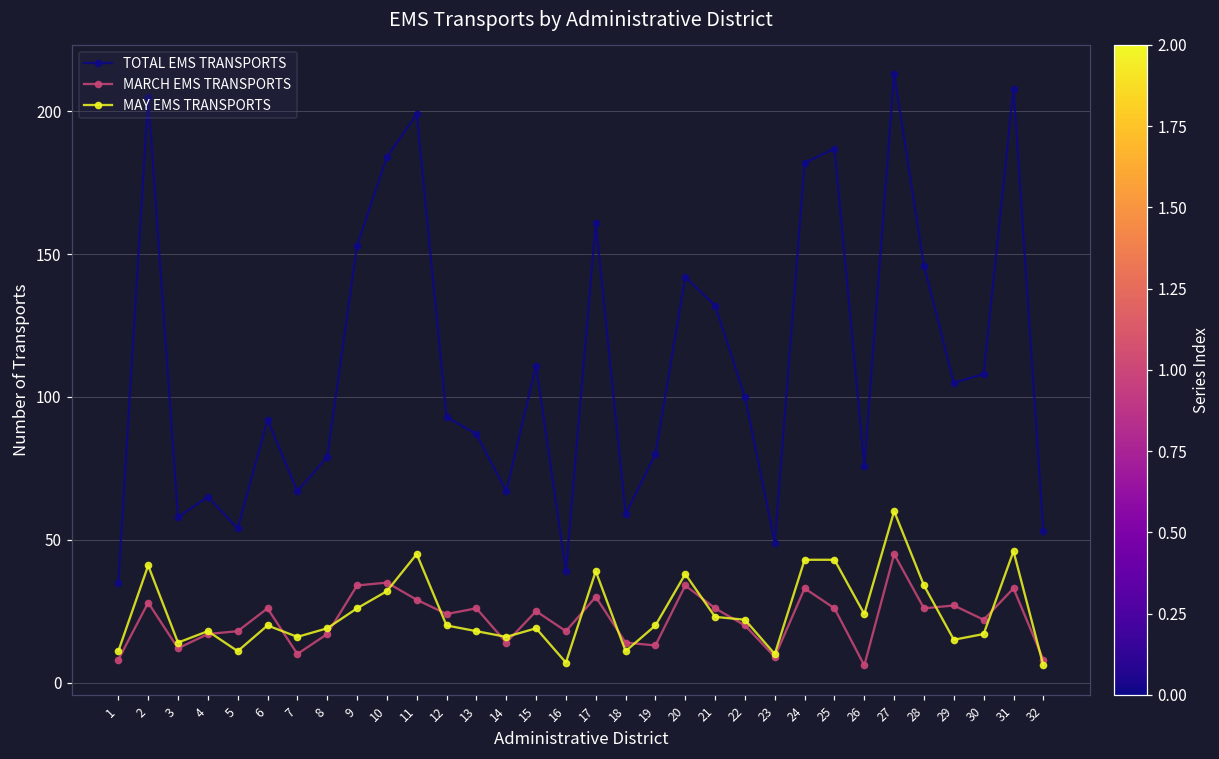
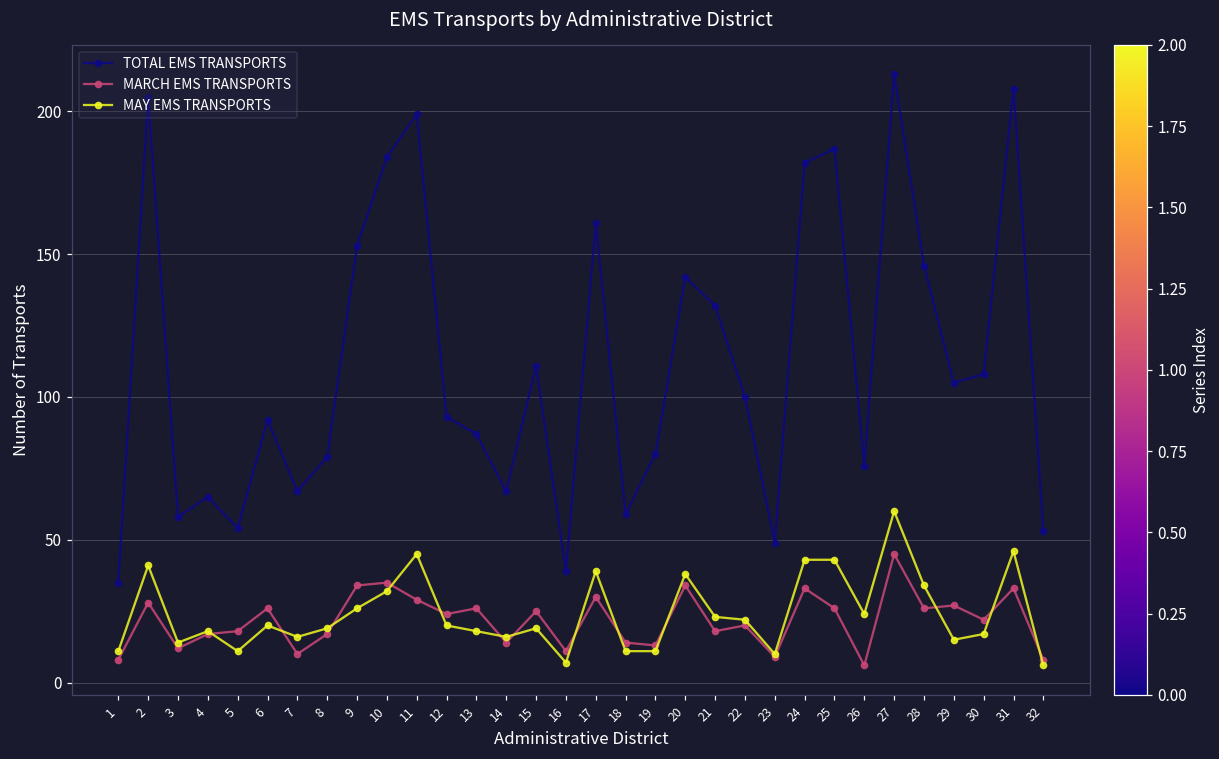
MARCH EMS TRANSPORTS, 16: 18 -> 11
MAY EMS TRANSPORTS, 19: 20 -> 11
MARCH EMS TRANSPORTS, 21: 26 -> 18
